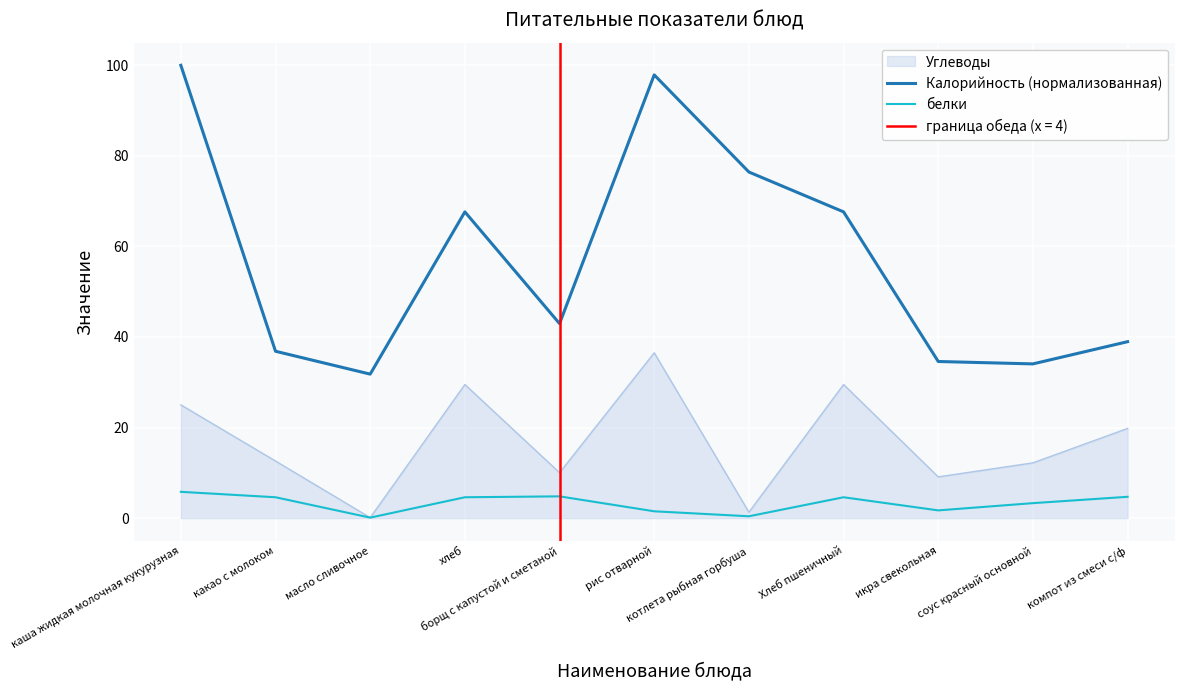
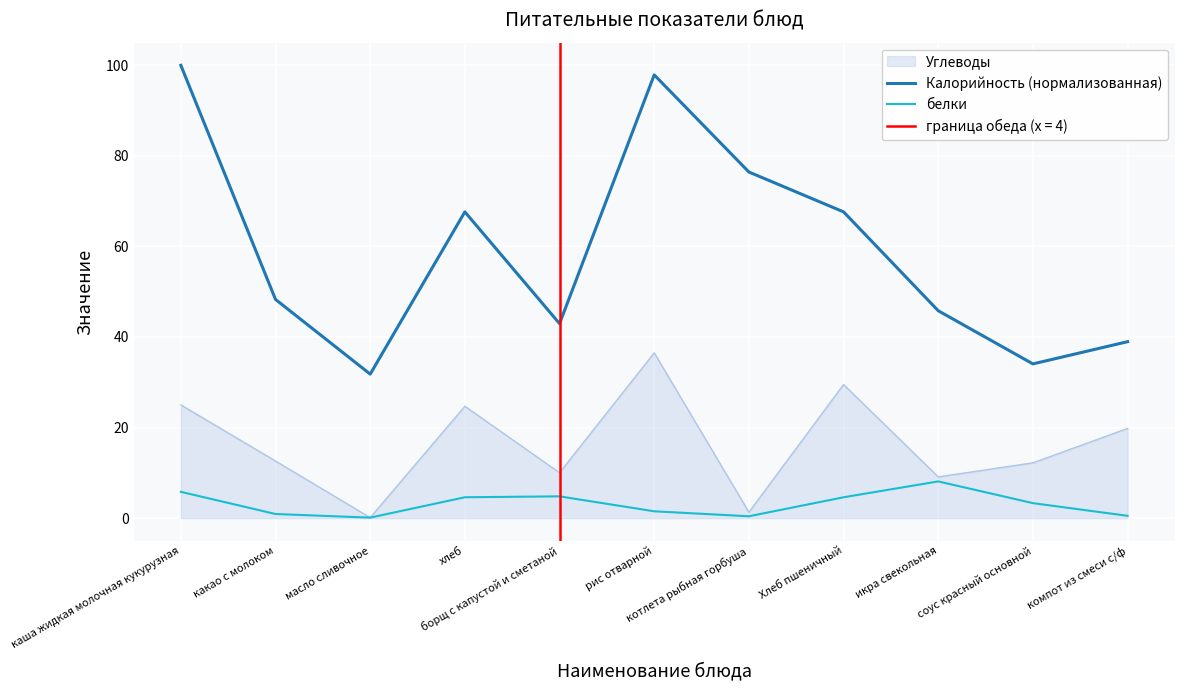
Калорийность (нормализованная), какао с молоком: 37 -> 48
белки, какао с молоком: 5 -> 1
Углеводы, хлеб: 30 -> 25
Калорийность (нормализованная), икра свекольная: 35 -> 46
белки, икра свекольная: 2 -> 8
белки, компот из смеси с/ф: 5 -> 1
